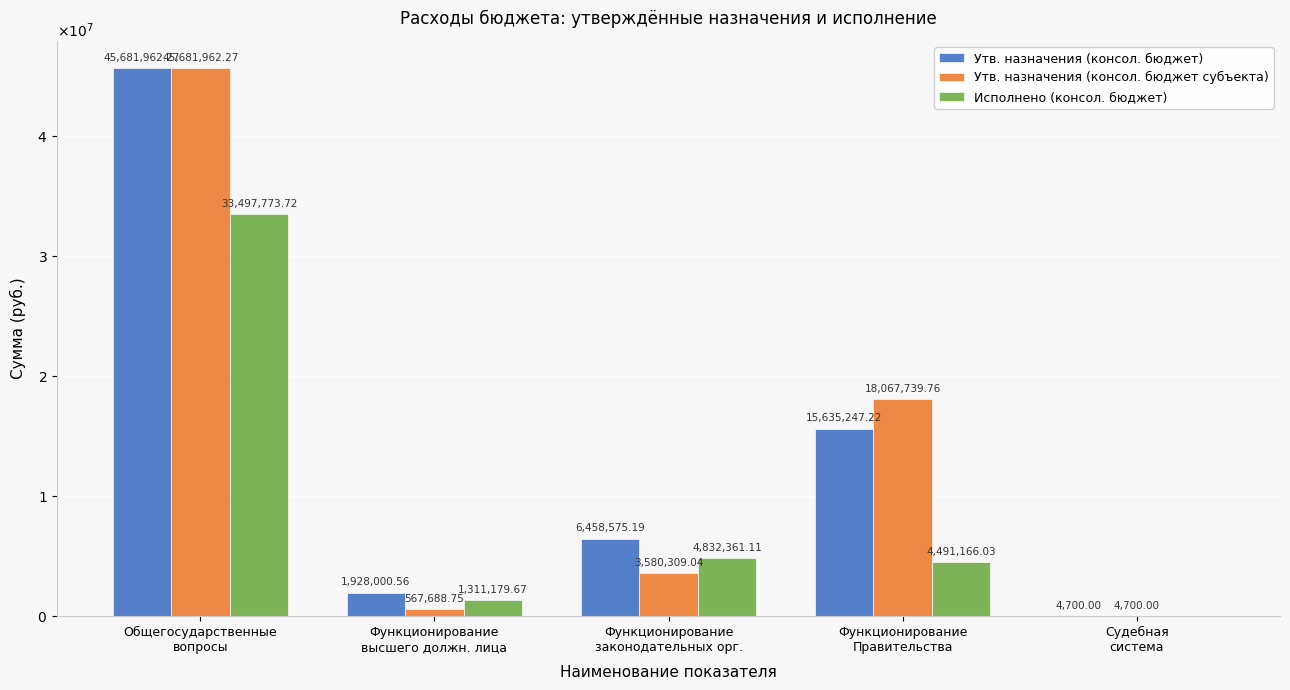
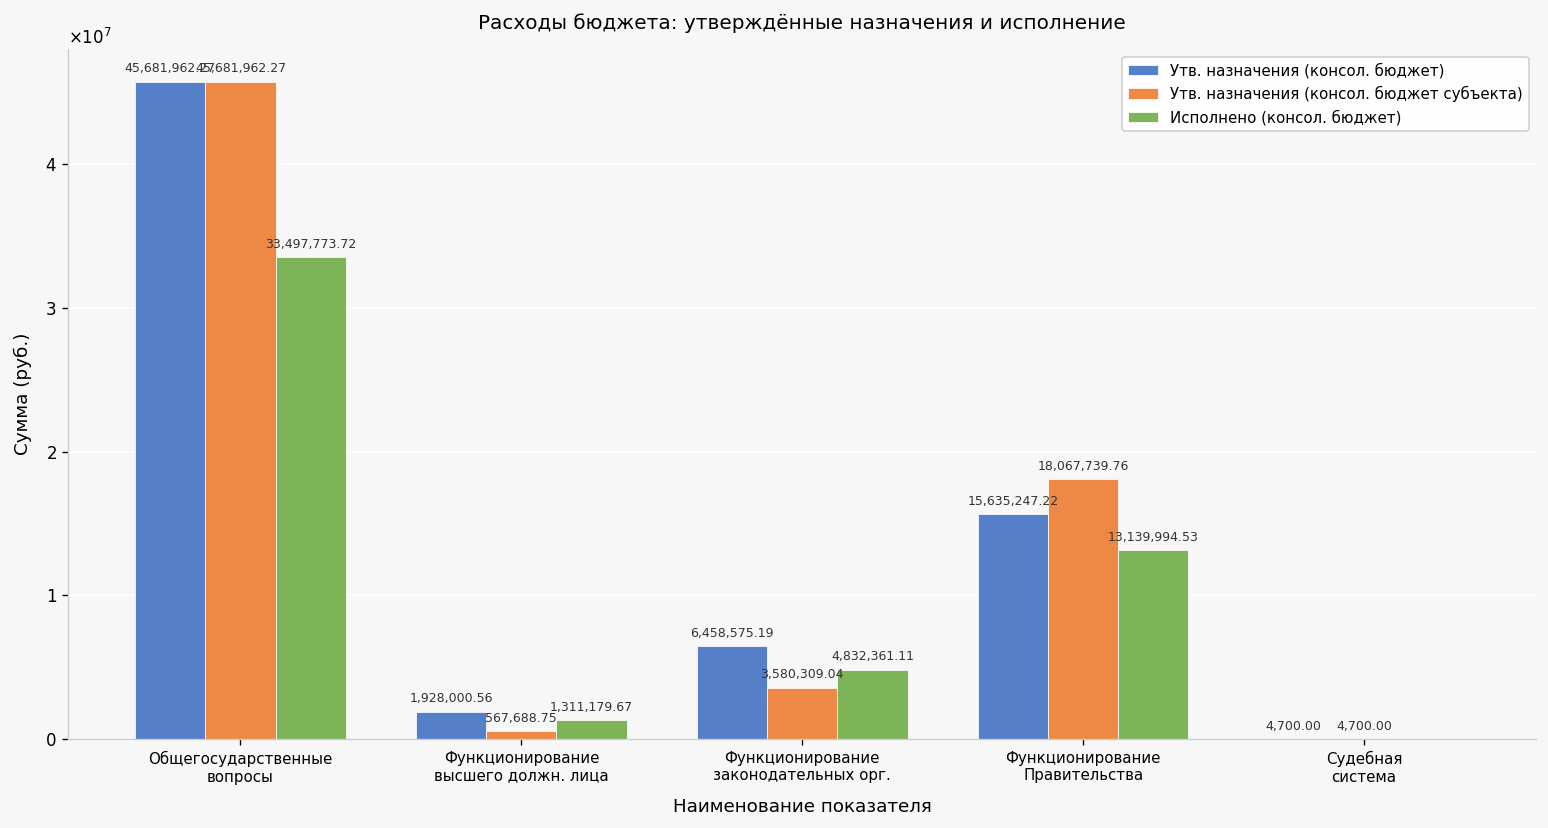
Исполнено (консол. бюджет), Функционирование Правительства: 4,491,166.03 -> 13,139,994.53
